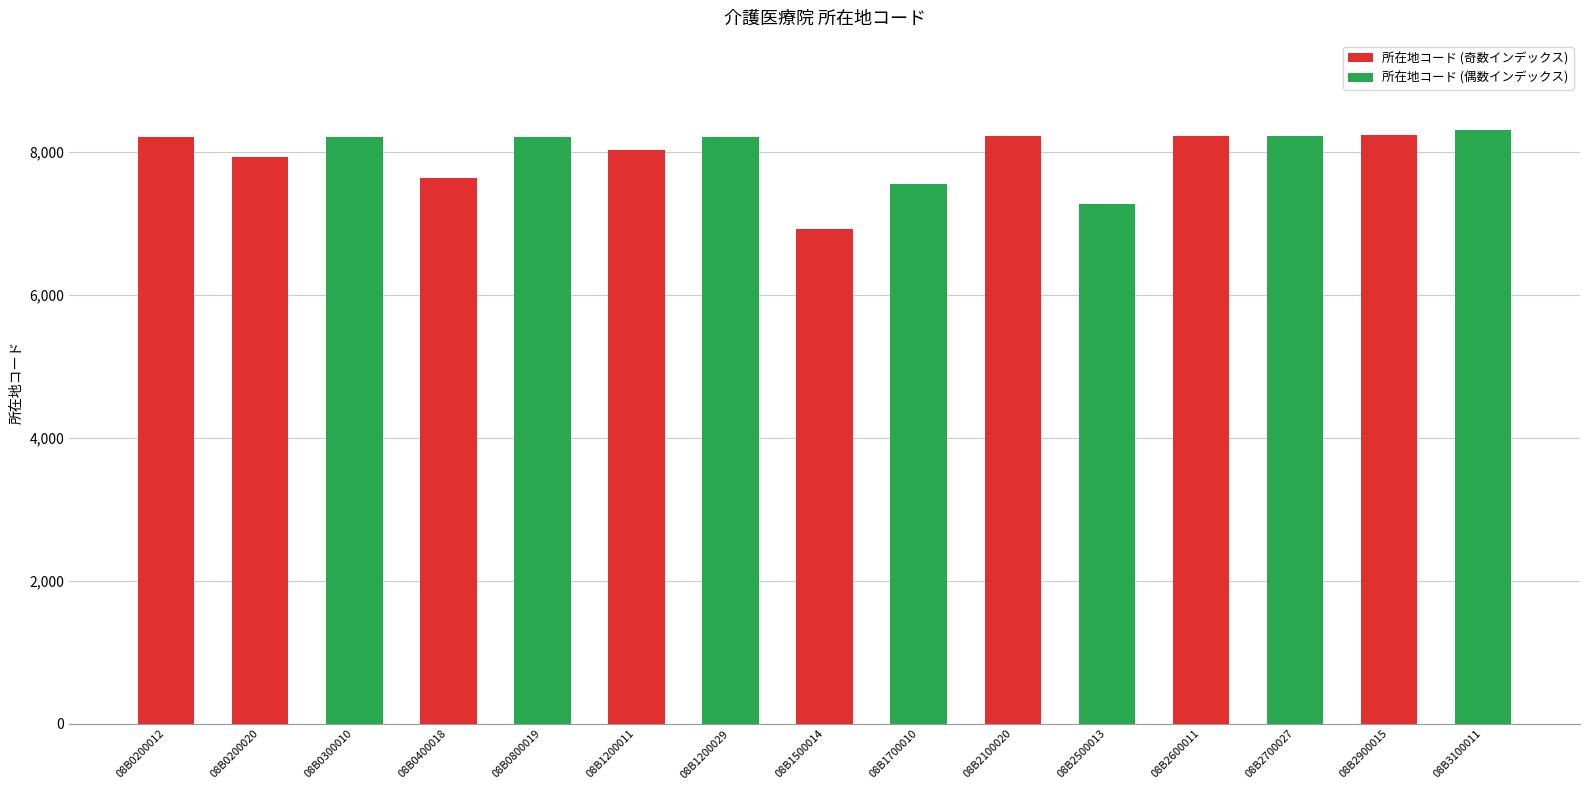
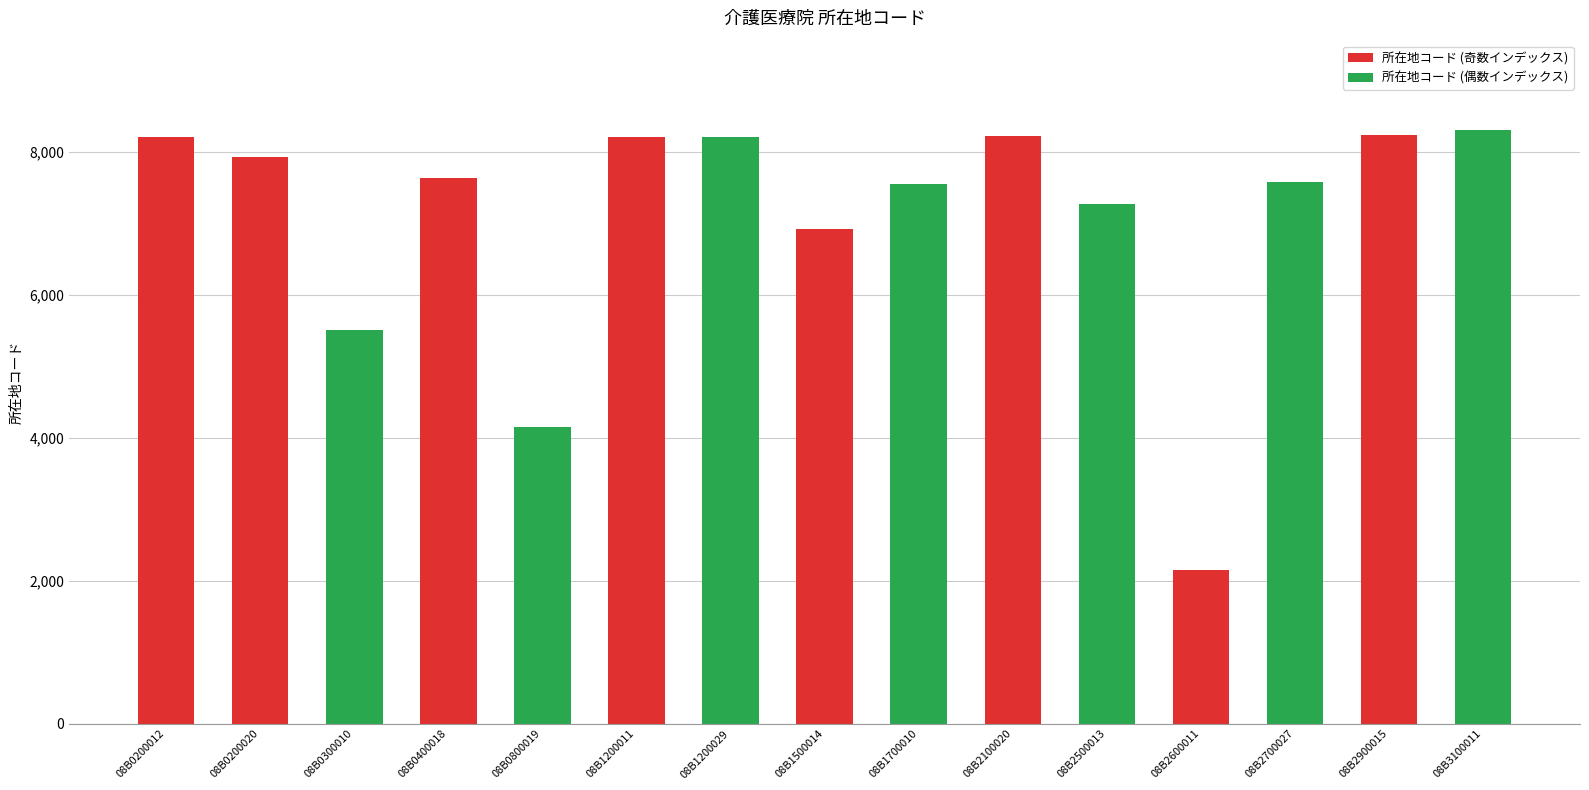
08B0300010: 8,200 -> 5,500
08B0800019: 8,200 -> 4,200
08B1200011: 8,000 -> 8,200
08B2600011: 8,200 -> 2,200
08B2700027: 8,200 -> 7,600
